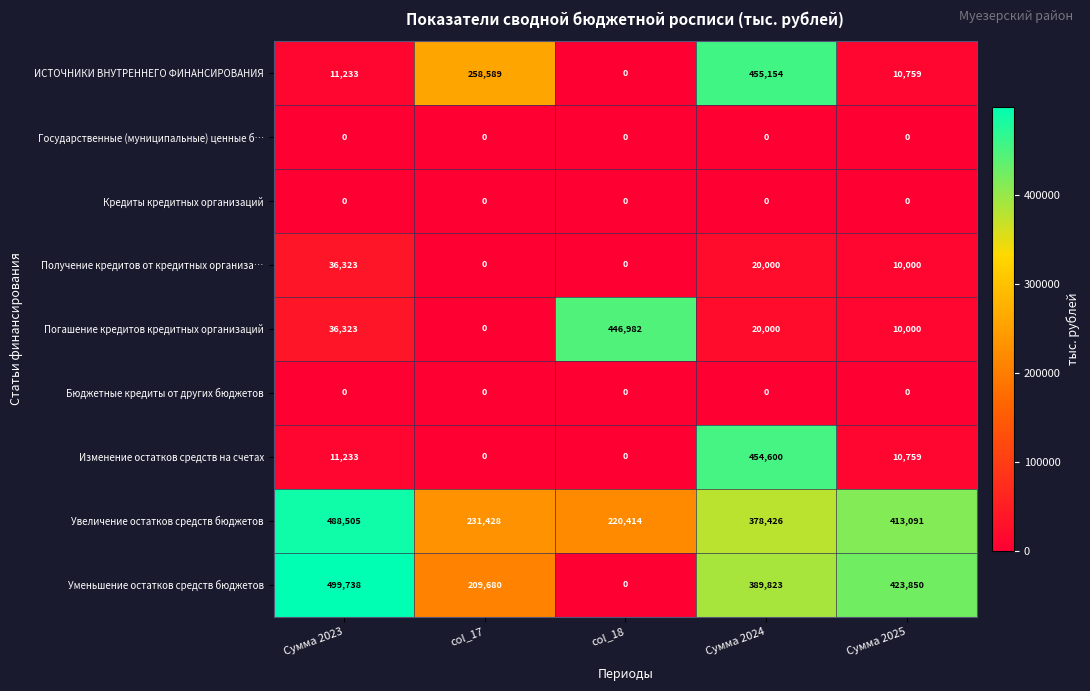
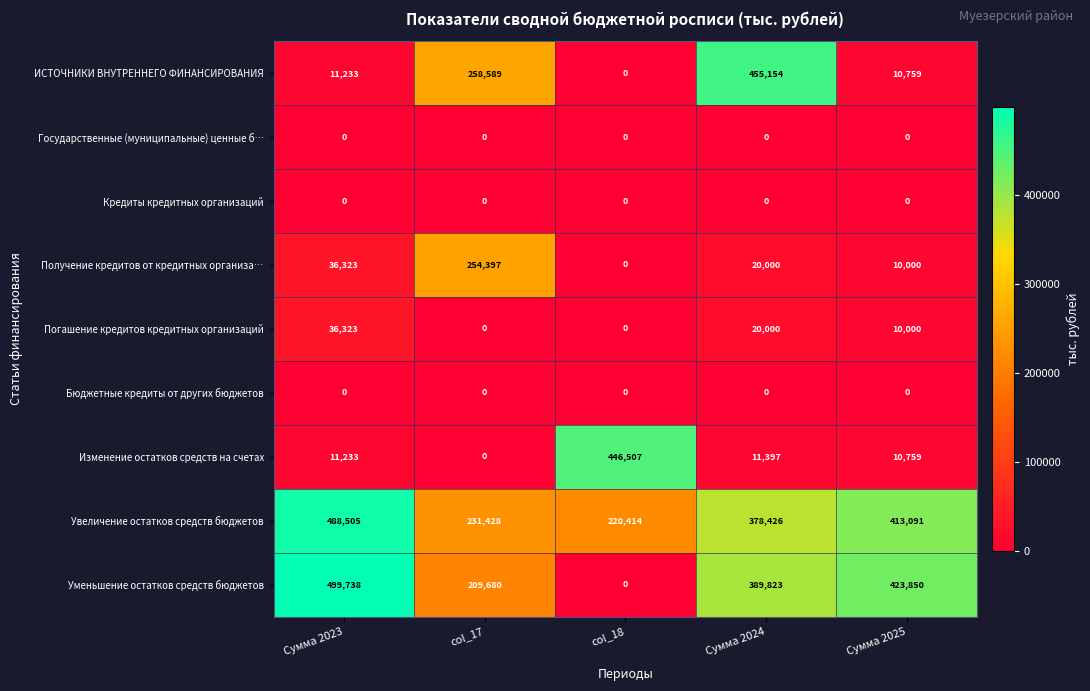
Получение кредитов от кредитных организа…, col_17: 0 -> 254,397
Погашение кредитов кредитных организаций, col_18: 446,982 -> 0
Изменение остатков средств на счетах, col_18: 0 -> 446,507
Изменение остатков средств на счетах, Сумма 2024: 454,600 -> 11,397
